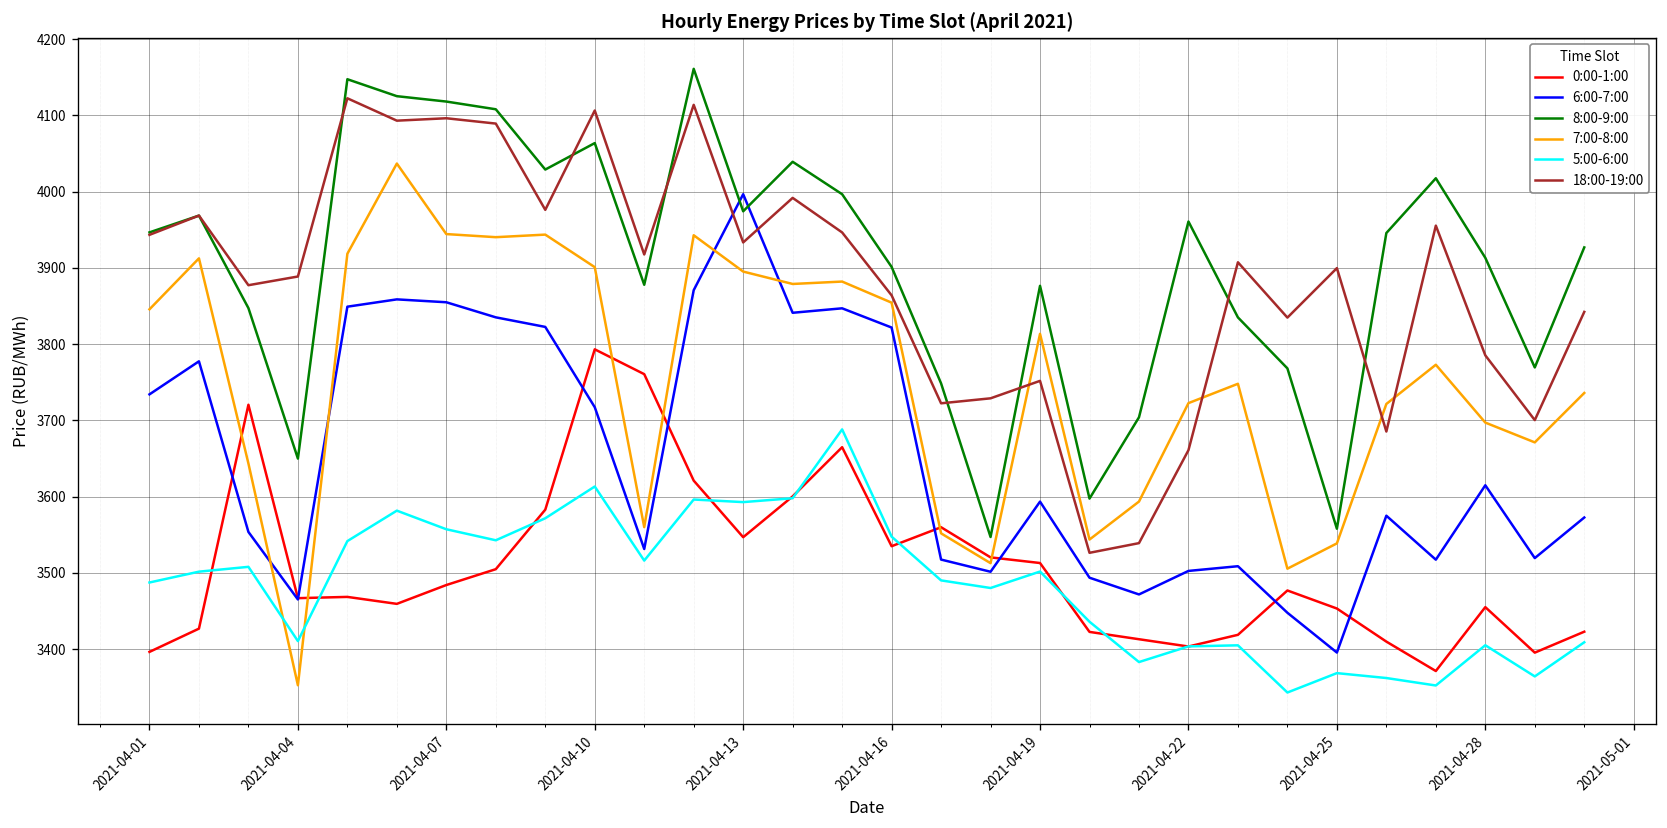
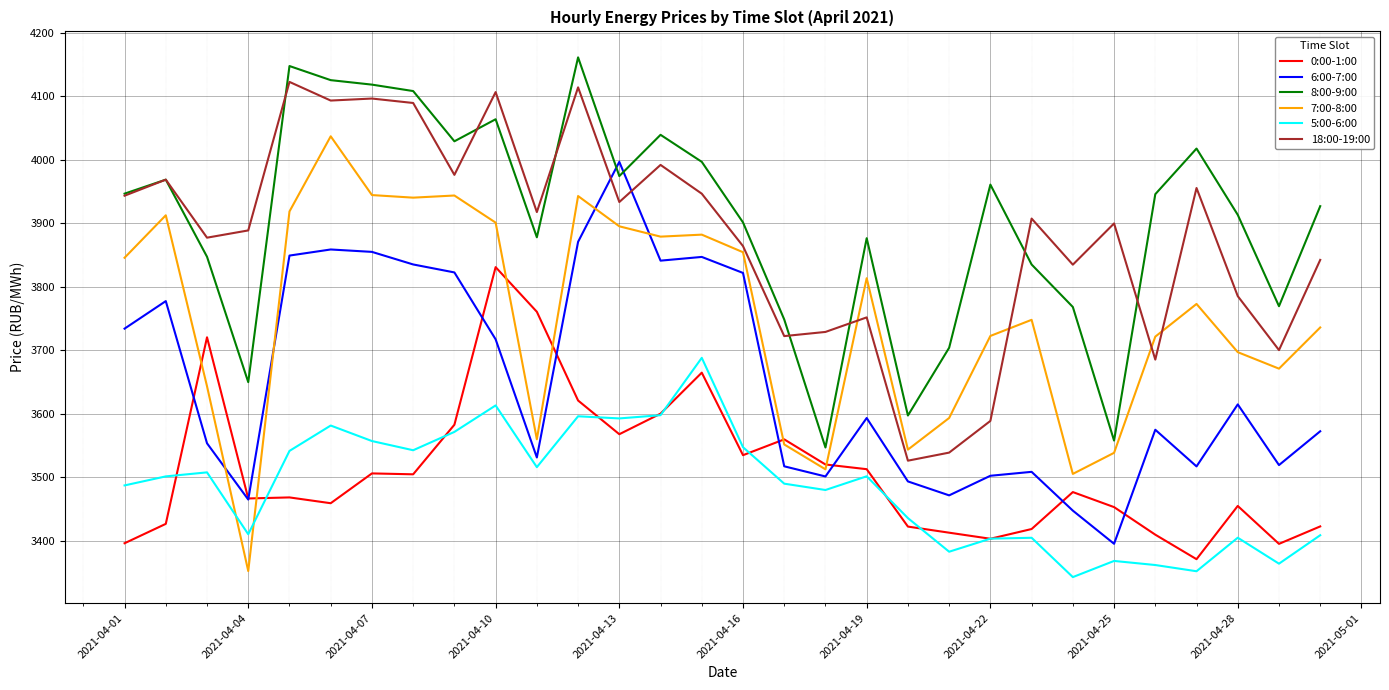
0:00-1:00, 2021-04-07: 3480 -> 3510
0:00-1:00, 2021-04-10: 3790 -> 3830
0:00-1:00, 2021-04-13: 3550 -> 3570
18:00-19:00, 2021-04-22: 3660 -> 3590
